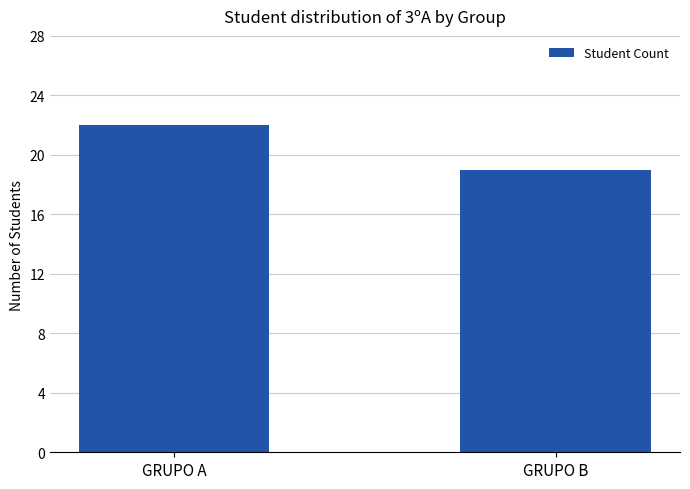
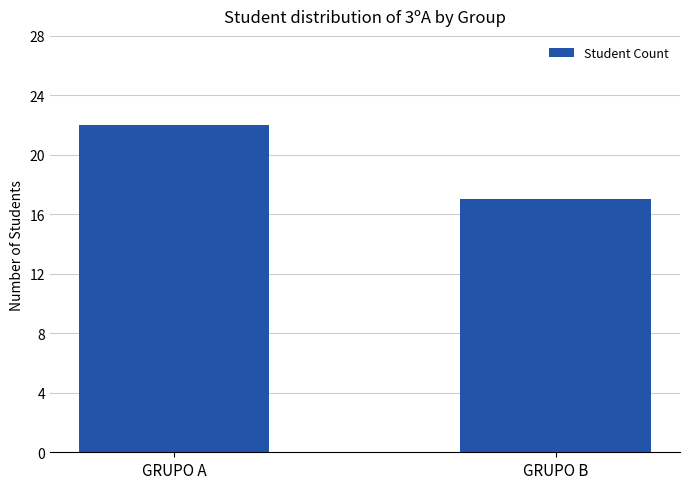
GRUPO B: 19 -> 17
